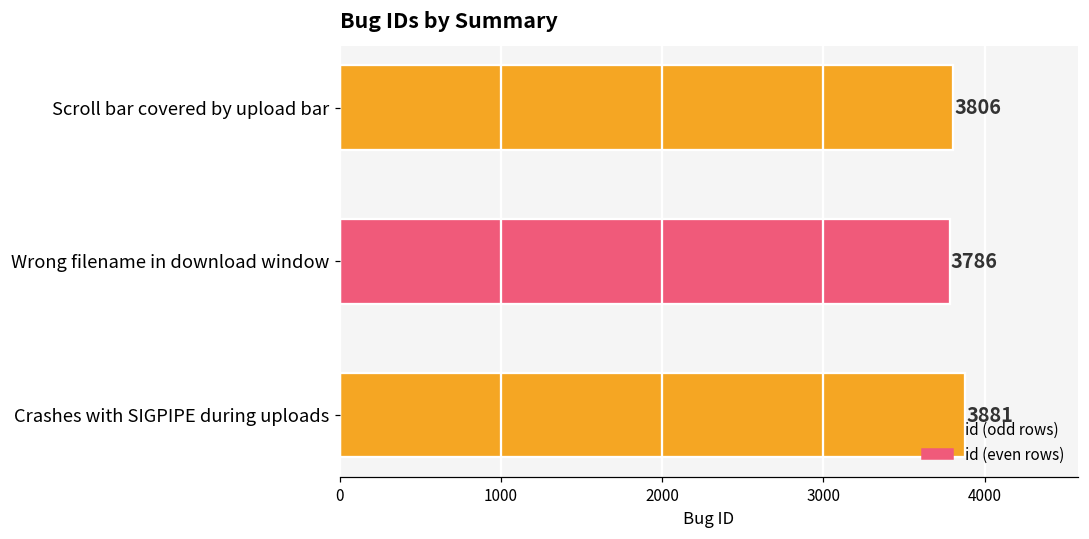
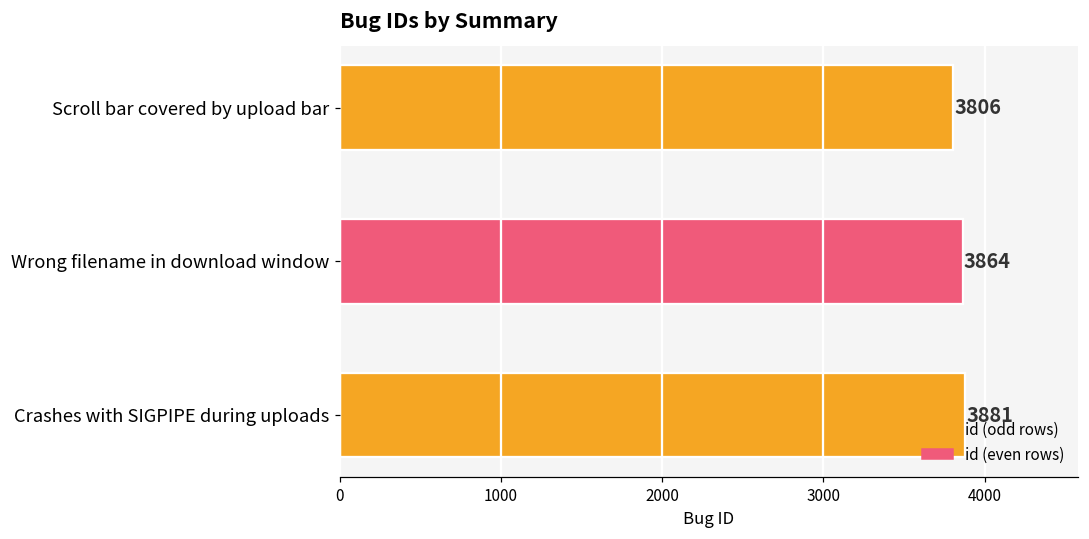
Wrong filename in download window: 3786 -> 3864
